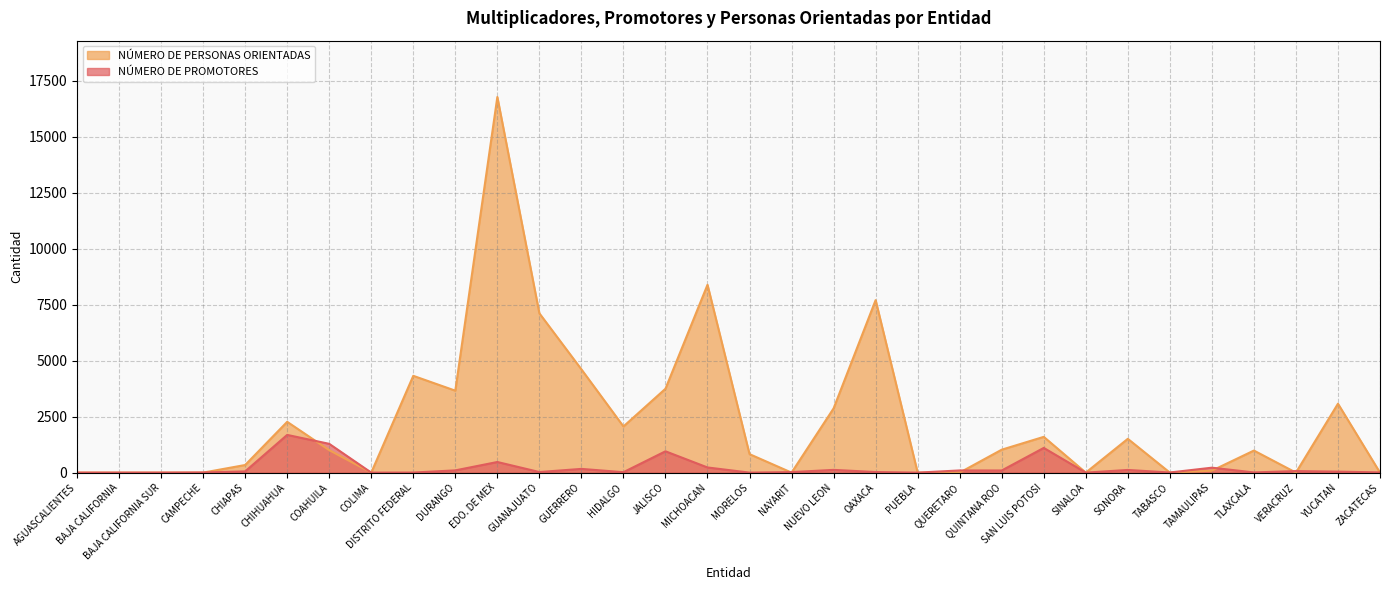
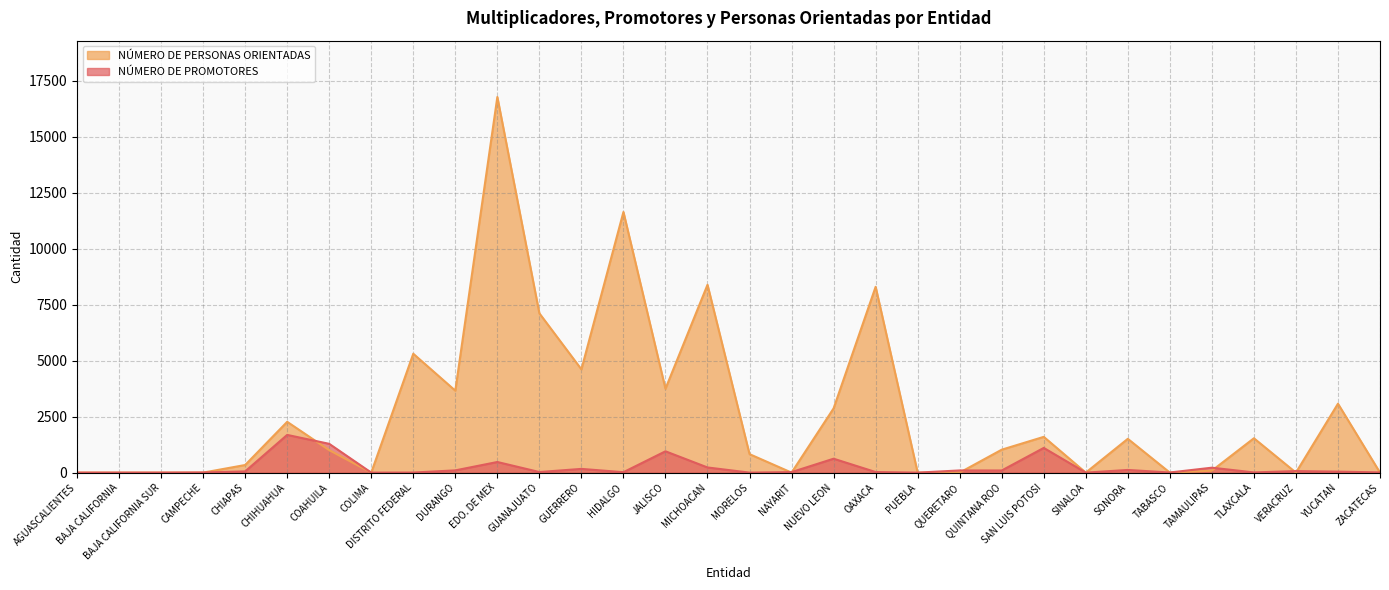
NÚMERO DE PERSONAS ORIENTADAS, DISTRITO FEDERAL: 4300 -> 5300
NÚMERO DE PERSONAS ORIENTADAS, HIDALGO: 2100 -> 11600
NÚMERO DE PROMOTORES, NUEVO LEON: 100 -> 600
NÚMERO DE PERSONAS ORIENTADAS, OAXACA: 7700 -> 8300
NÚMERO DE PERSONAS ORIENTADAS, TLAXCALA: 1000 -> 1500
